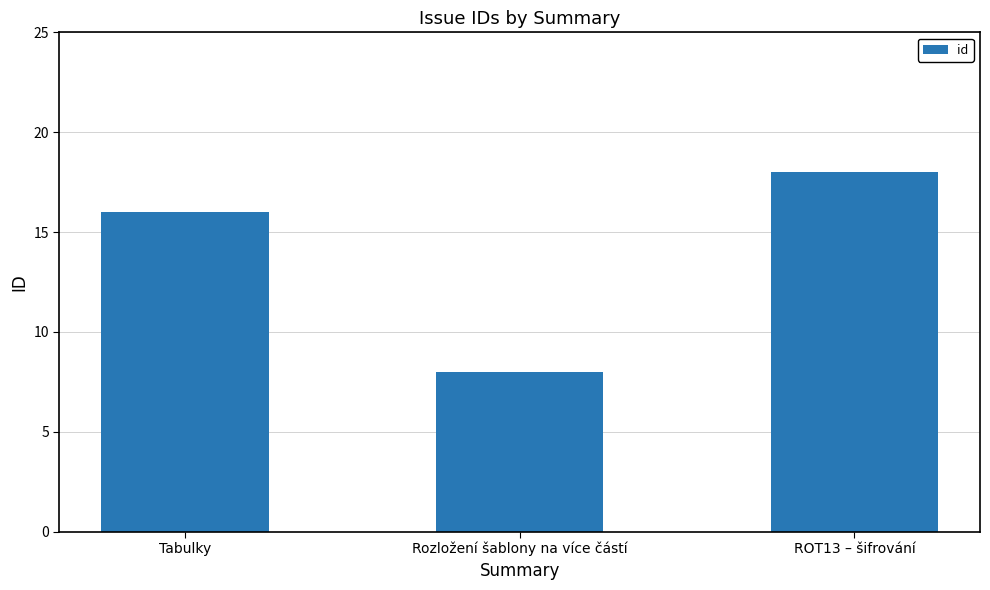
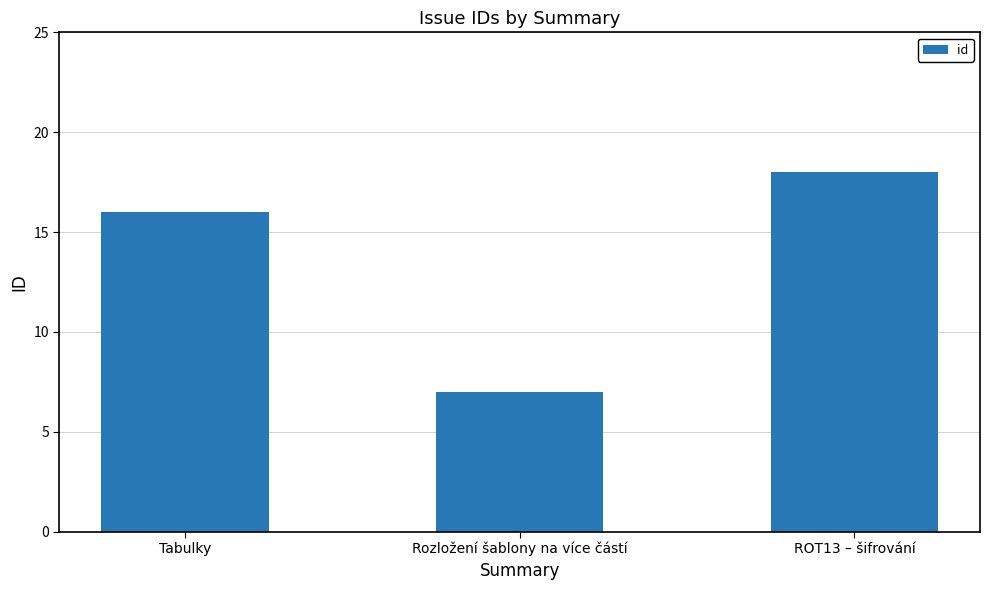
Rozložení šablony na více částí: 8 -> 7
